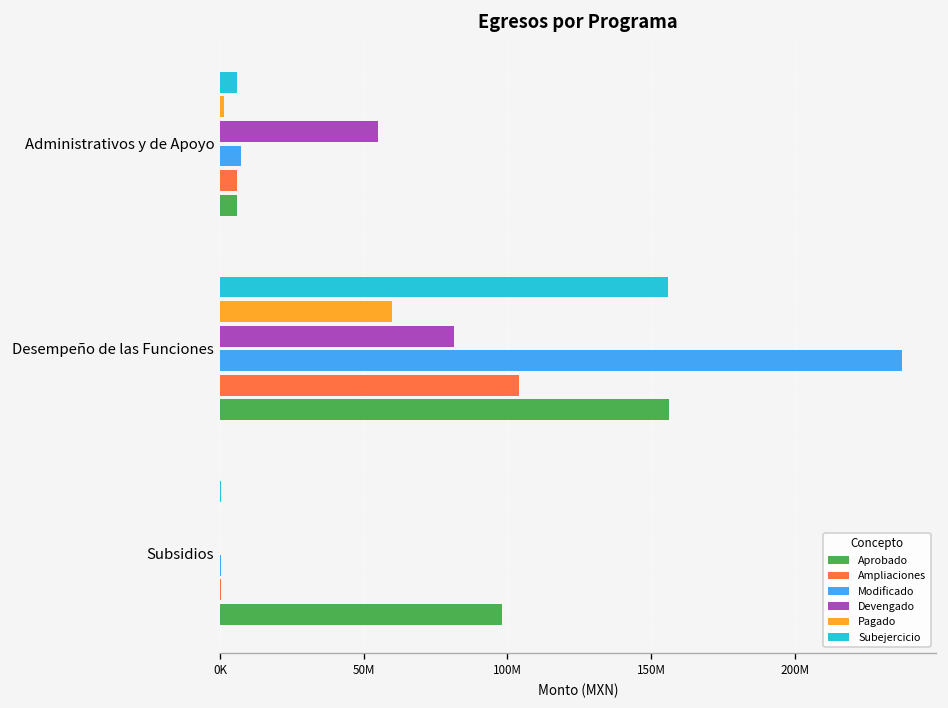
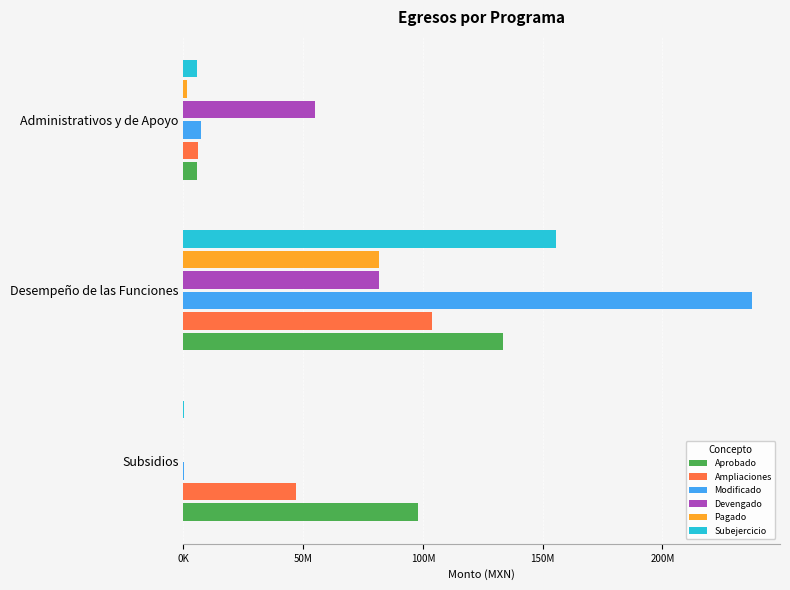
Pagado, Desempeño de las Funciones: 60000000 -> 82000000
Aprobado, Desempeño de las Funciones: 156000000 -> 133000000
Ampliaciones, Subsidios: 0 -> 47000000
